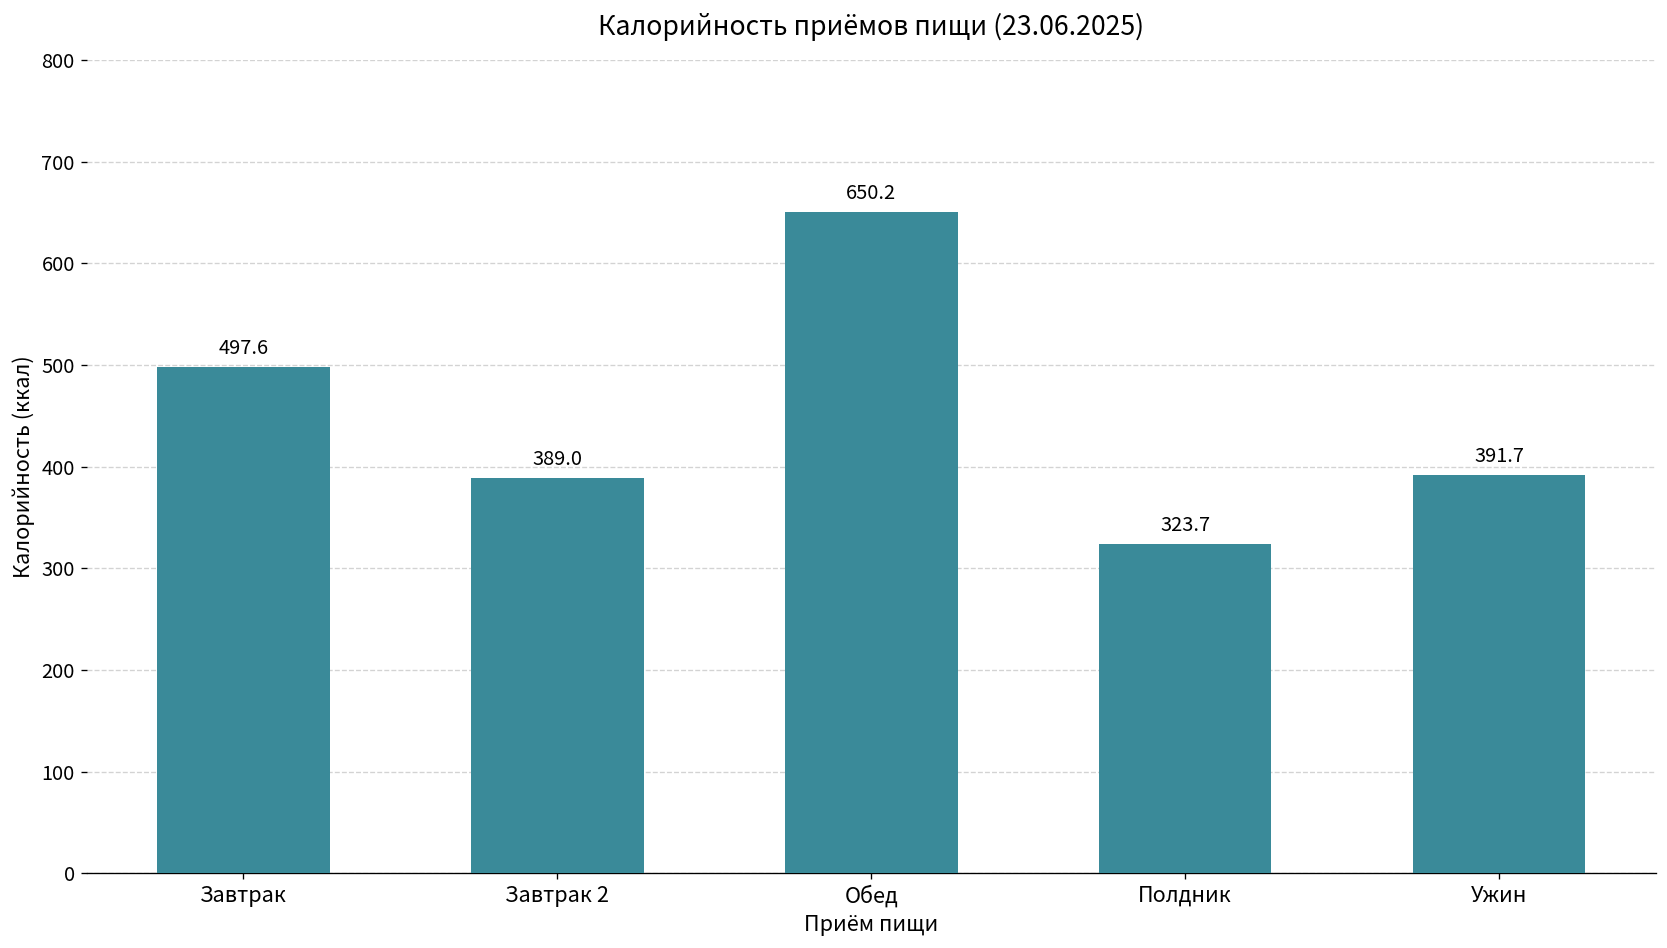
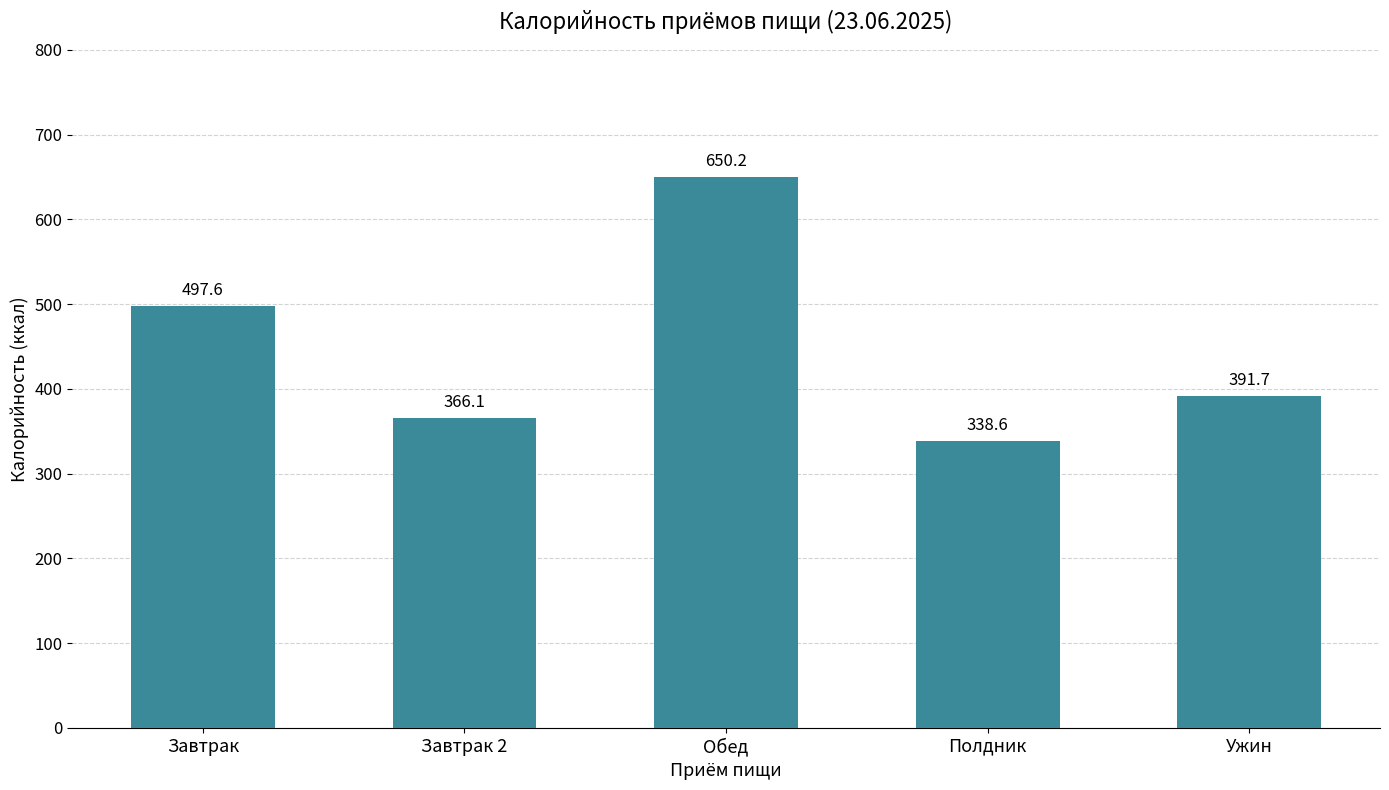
Завтрак 2: 389.0 -> 366.1
Полдник: 323.7 -> 338.6
